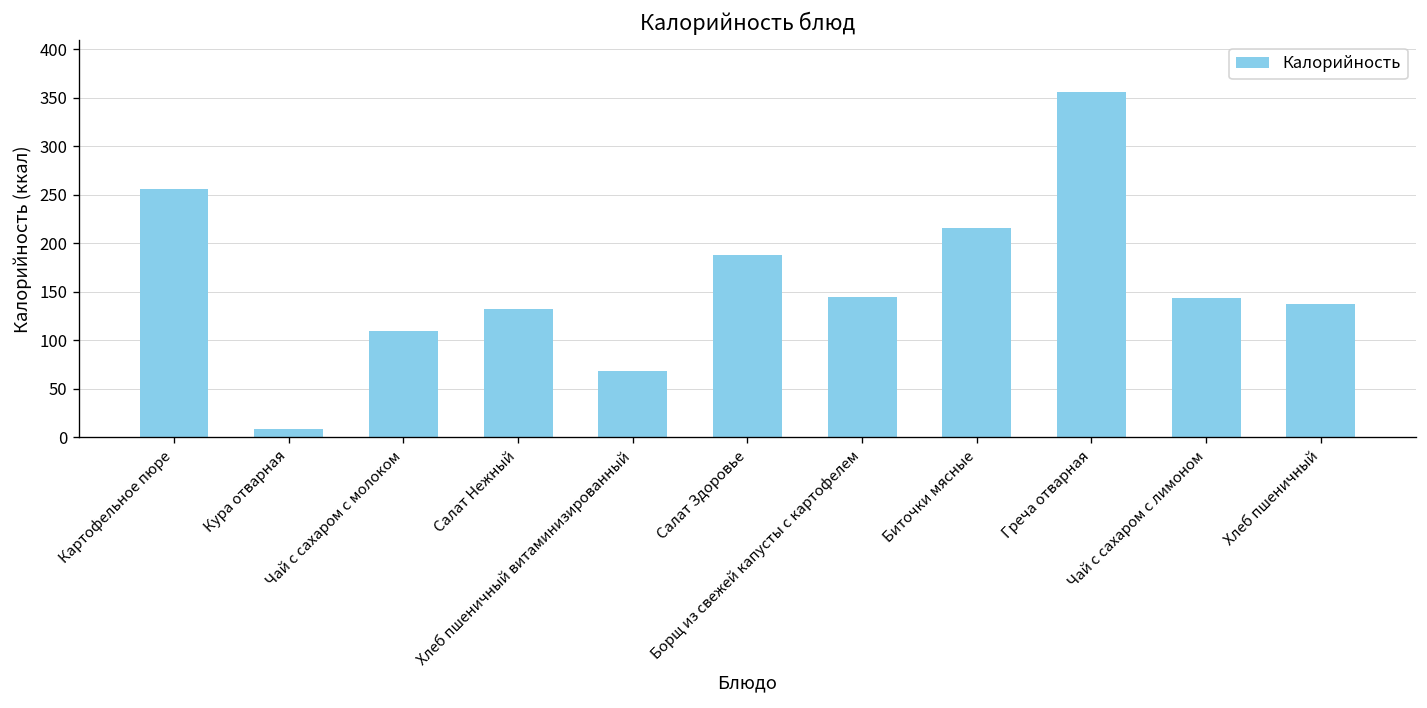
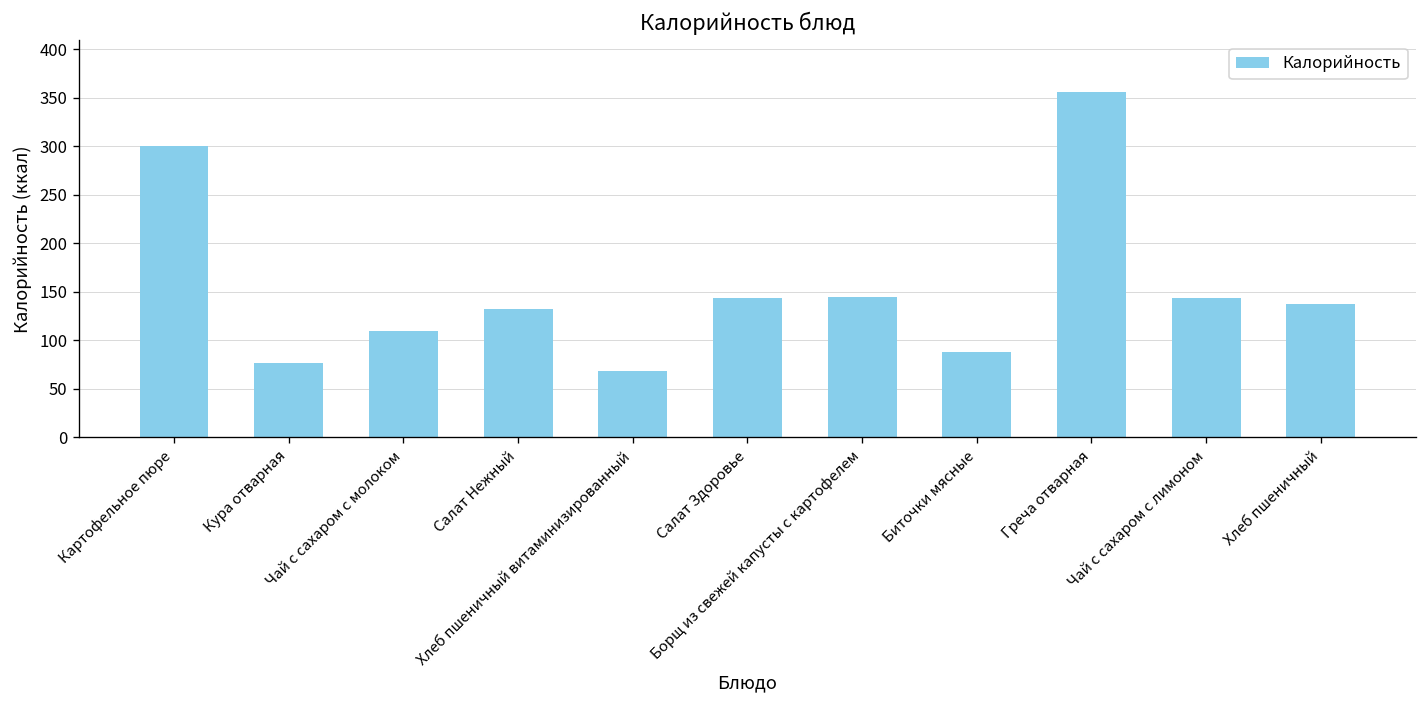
Картофельное пюре: 260 -> 300
Кура отварная: 10 -> 80
Салат Здоровье: 190 -> 140
Биточки мясные: 220 -> 90
